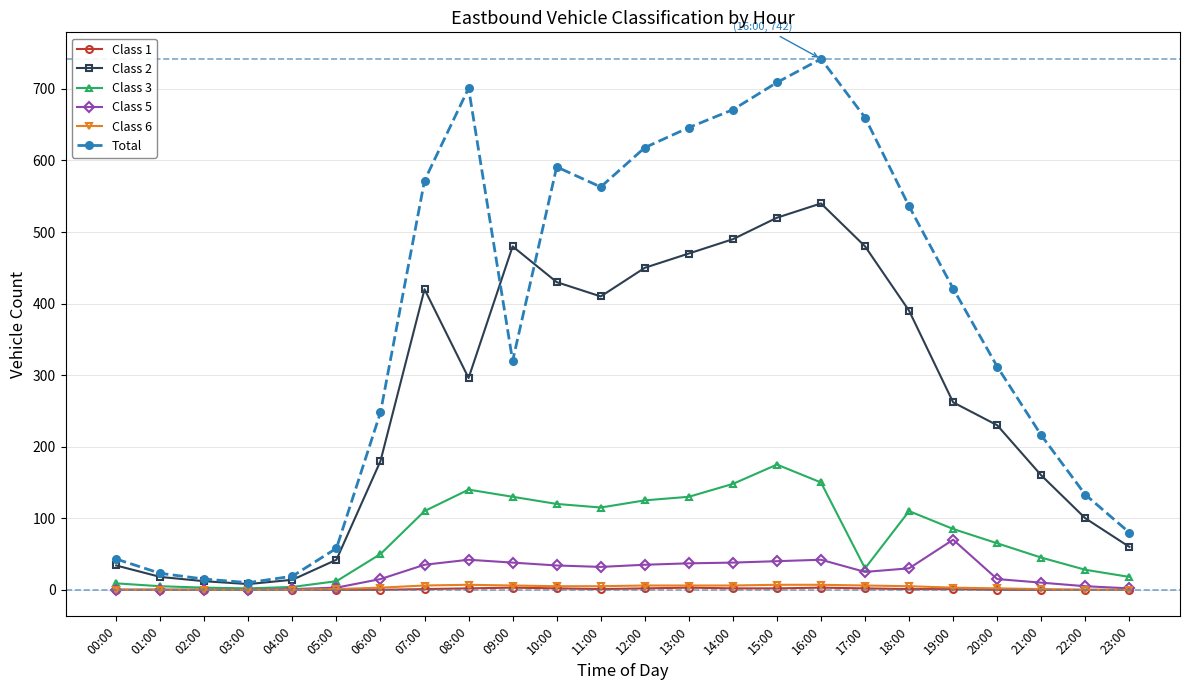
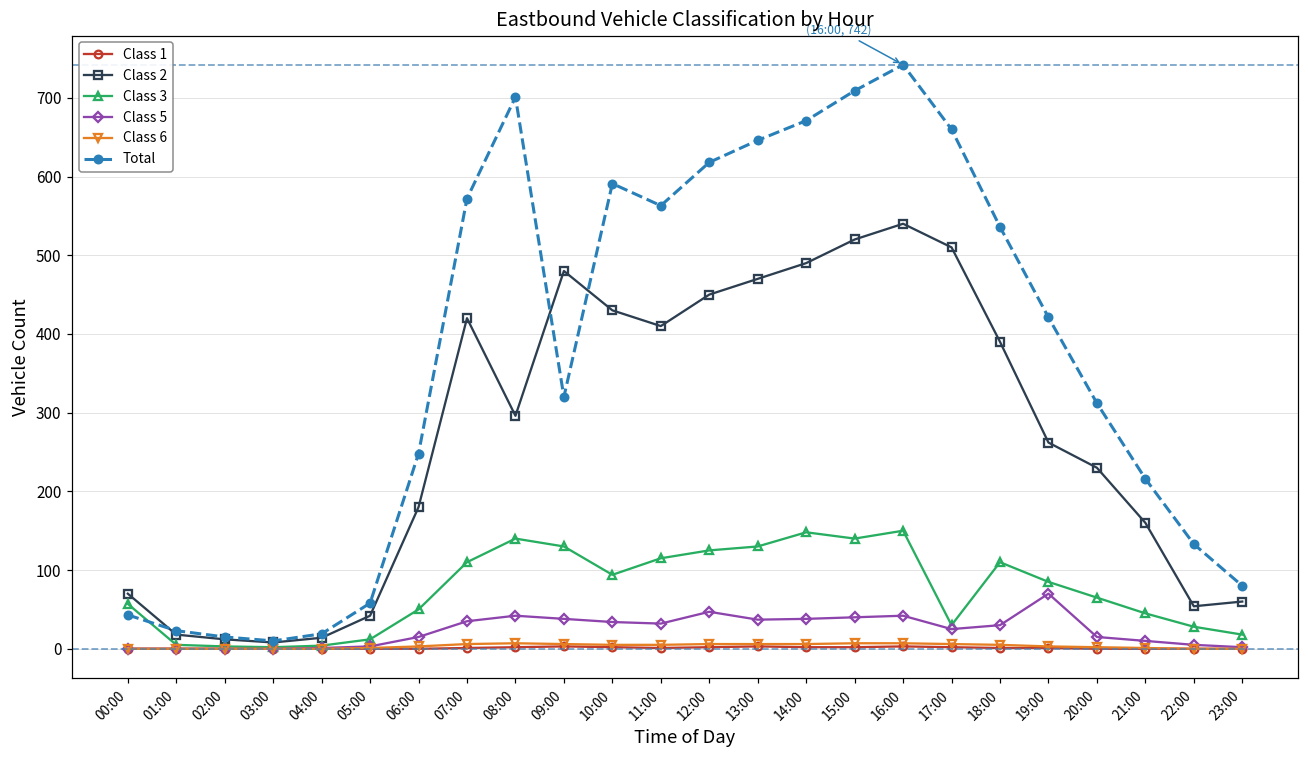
Class 2, 00:00: 30 -> 70
Class 3, 00:00: 10 -> 60
Class 3, 10:00: 120 -> 90
Class 5, 12:00: 40 -> 50
Class 3, 15:00: 180 -> 140
Class 2, 17:00: 480 -> 510
Class 2, 22:00: 100 -> 50
